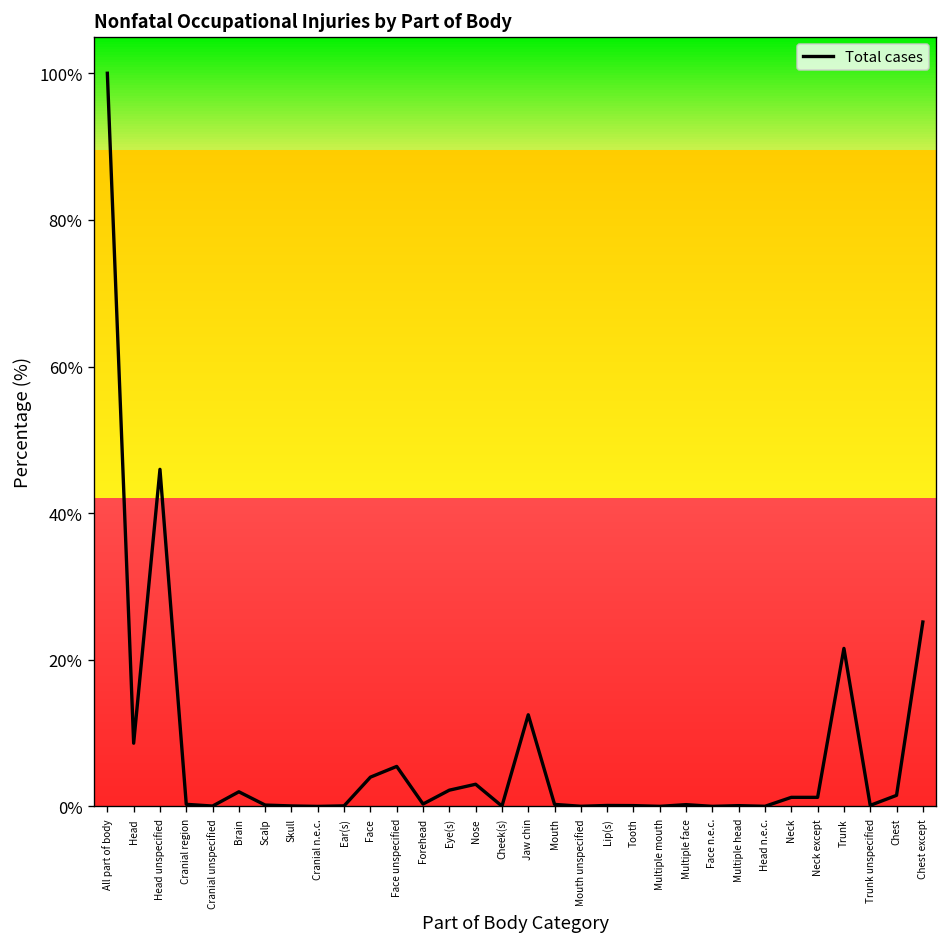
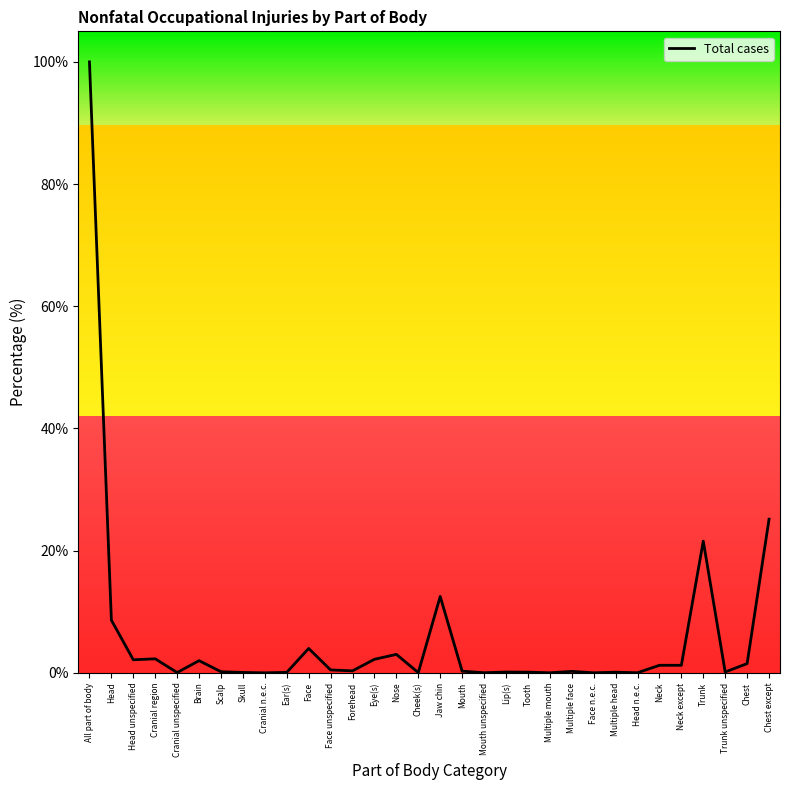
Total cases, Head unspecified: 46% -> 2%
Total cases, Cranial region: 0% -> 2%
Total cases, Face unspecified: 5% -> 0%
